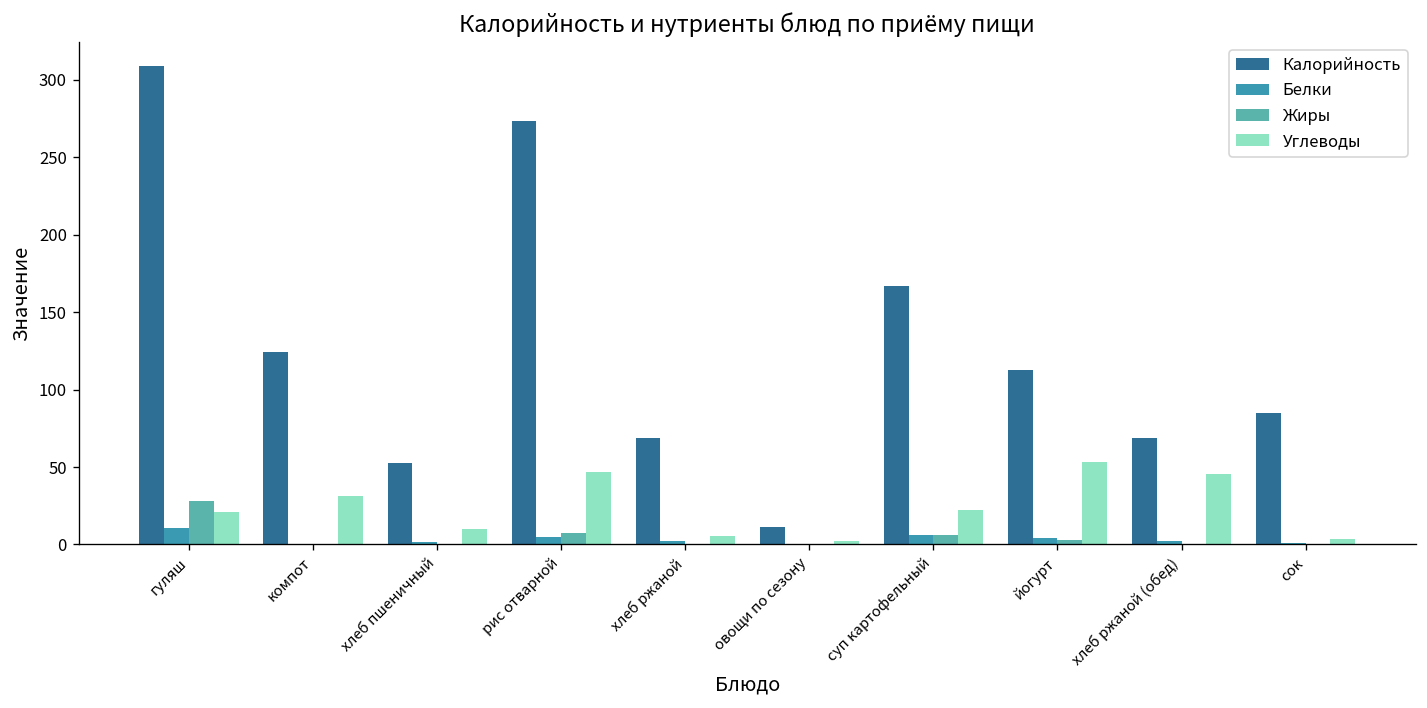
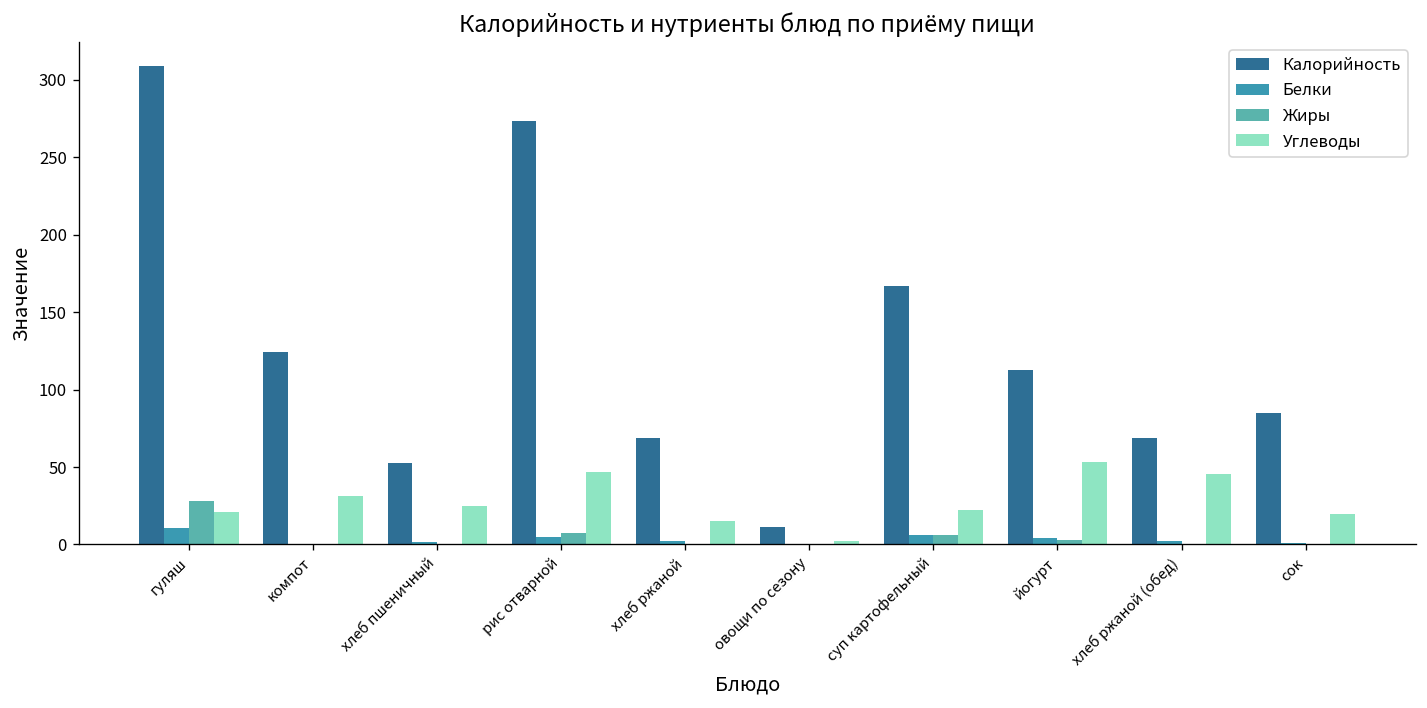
Углеводы, хлеб пшеничный: 10 -> 25
Углеводы, хлеб ржаной: 5 -> 15
Углеводы, сок: 4 -> 20
